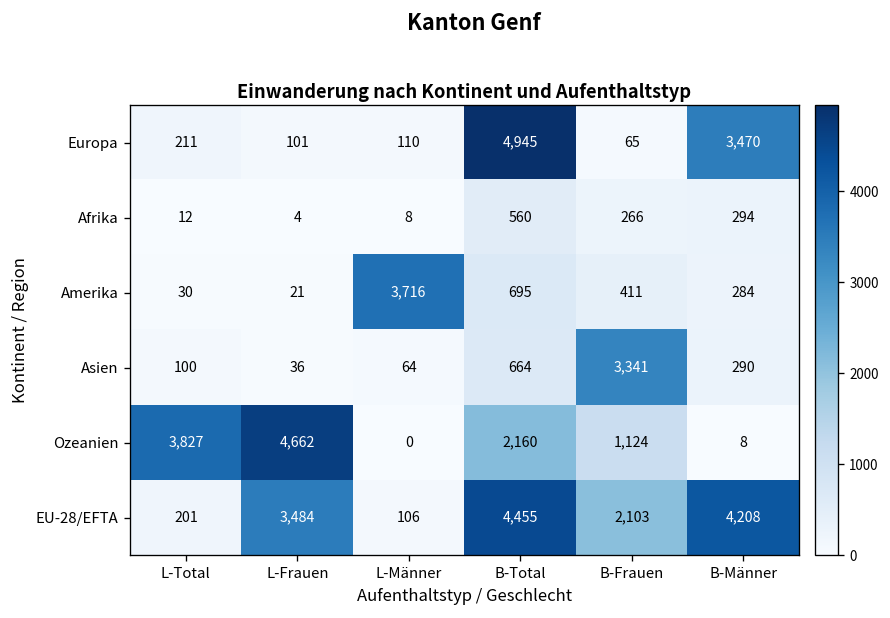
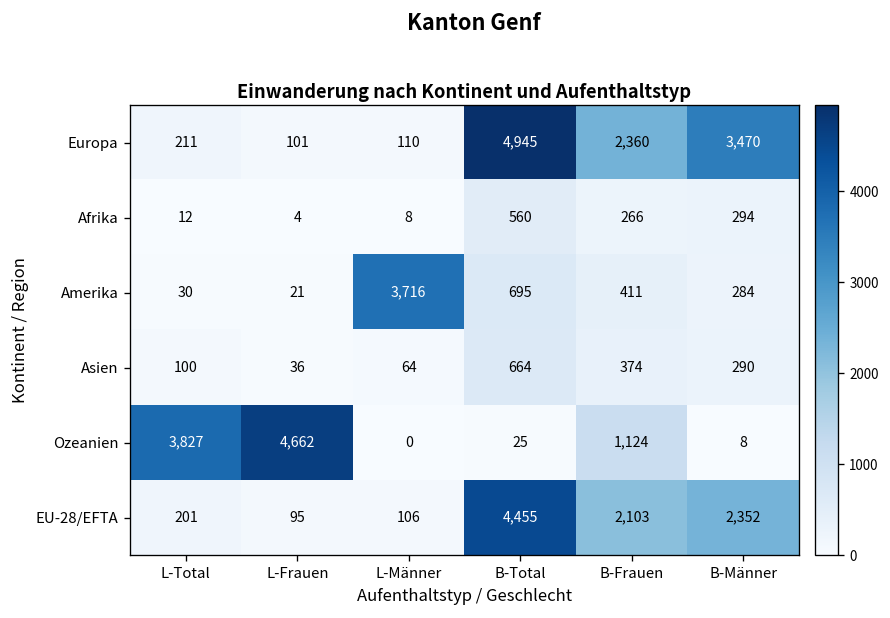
Europa, B-Frauen: 65 -> 2,360
Asien, B-Frauen: 3,341 -> 374
Ozeanien, B-Total: 2,160 -> 25
EU-28/EFTA, L-Frauen: 3,484 -> 95
EU-28/EFTA, B-Männer: 4,208 -> 2,352
